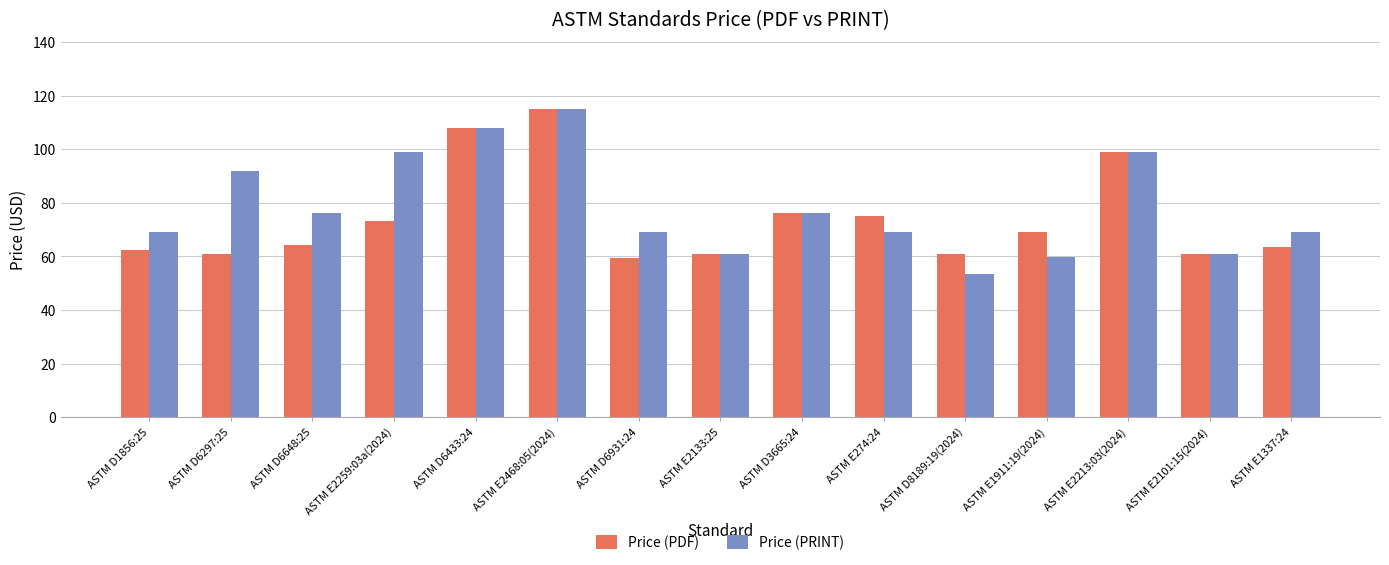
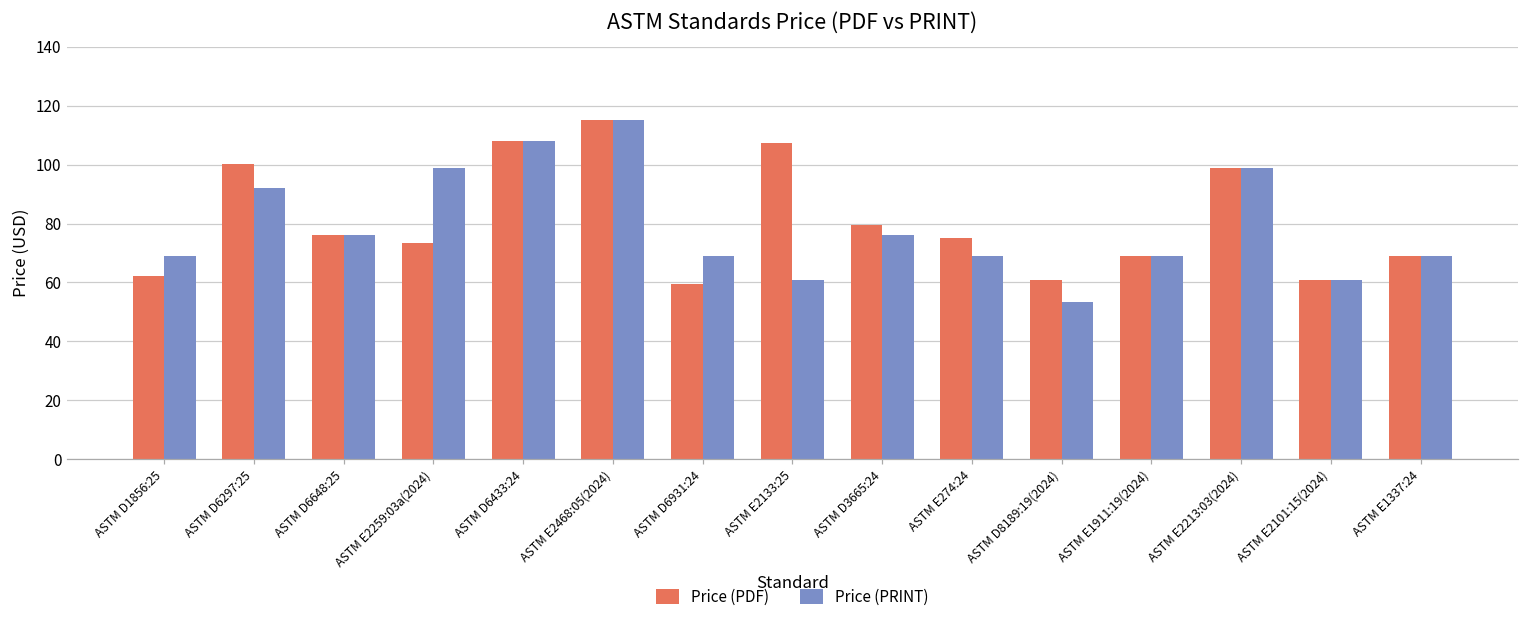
Price (PDF), ASTM D6297:25: 61 -> 100
Price (PDF), ASTM D6648:25: 64 -> 76
Price (PDF), ASTM E2133:25: 61 -> 107
Price (PDF), ASTM D3665:24: 76 -> 79
Price (PRINT), ASTM E1911:19(2024): 60 -> 69
Price (PDF), ASTM E1337:24: 63 -> 69
